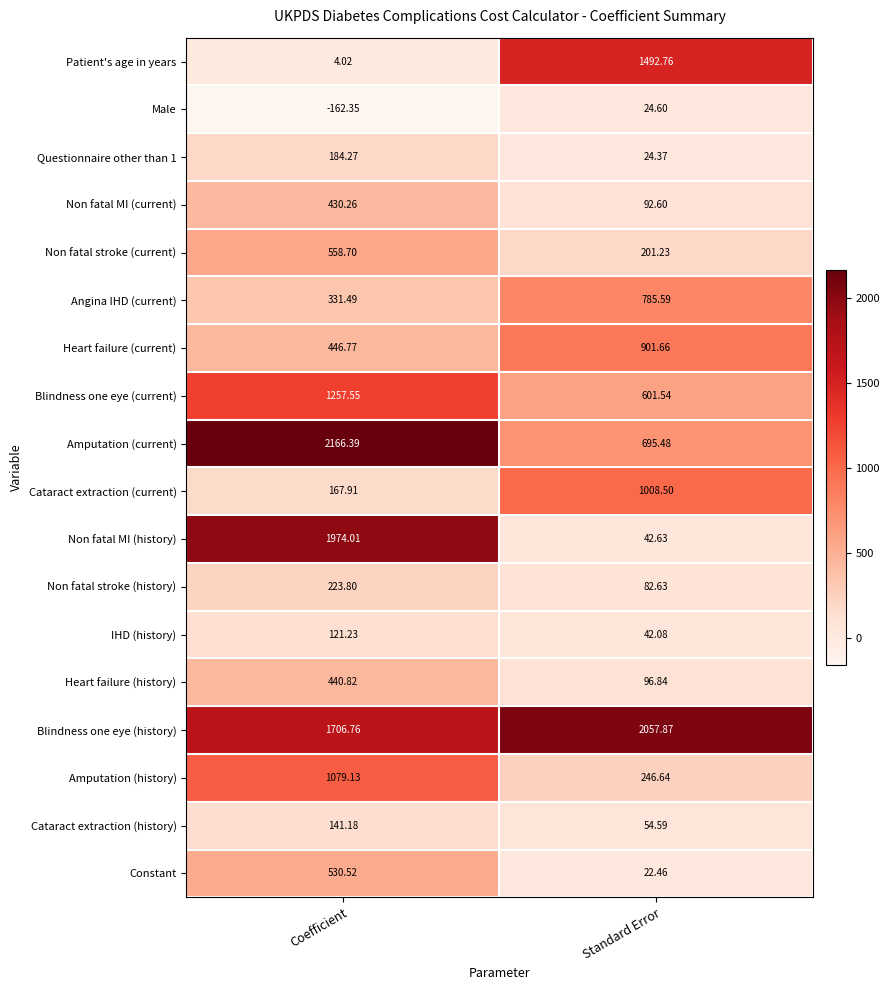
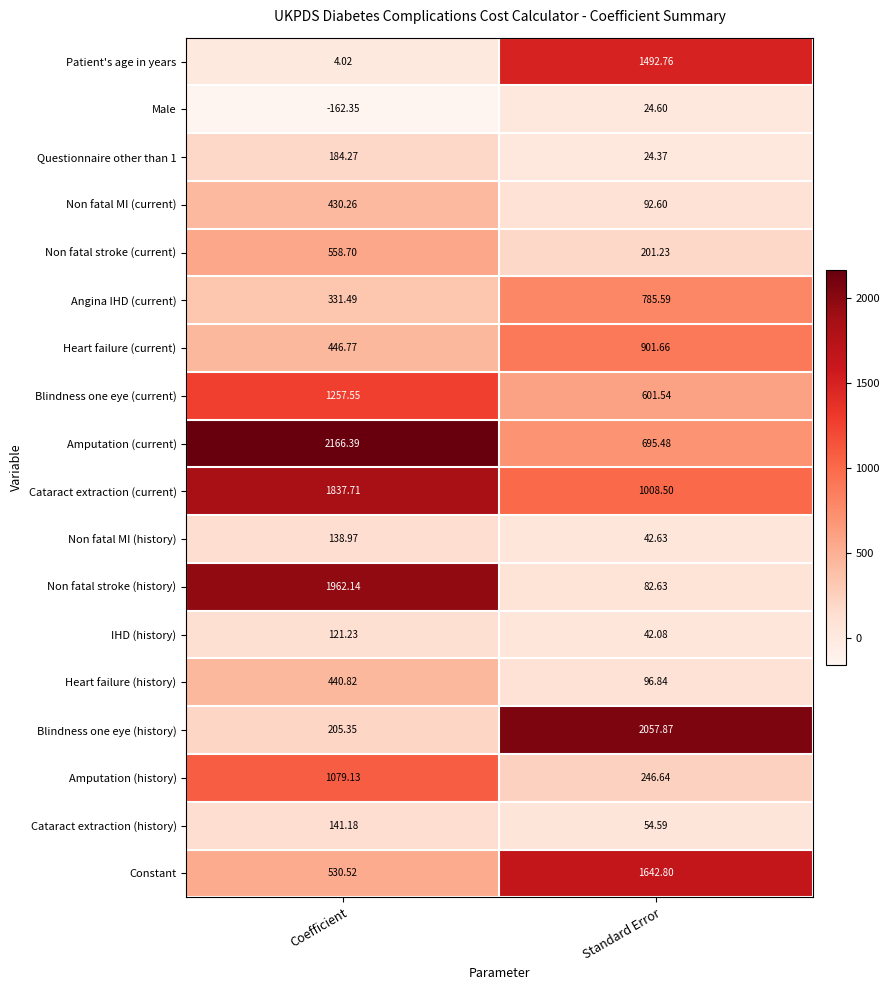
Cataract extraction (current), Coefficient: 167.91 -> 1837.71
Non fatal MI (history), Coefficient: 1974.01 -> 138.97
Non fatal stroke (history), Coefficient: 223.80 -> 1962.14
Blindness one eye (history), Coefficient: 1706.76 -> 205.35
Constant, Standard Error: 22.46 -> 1642.80
